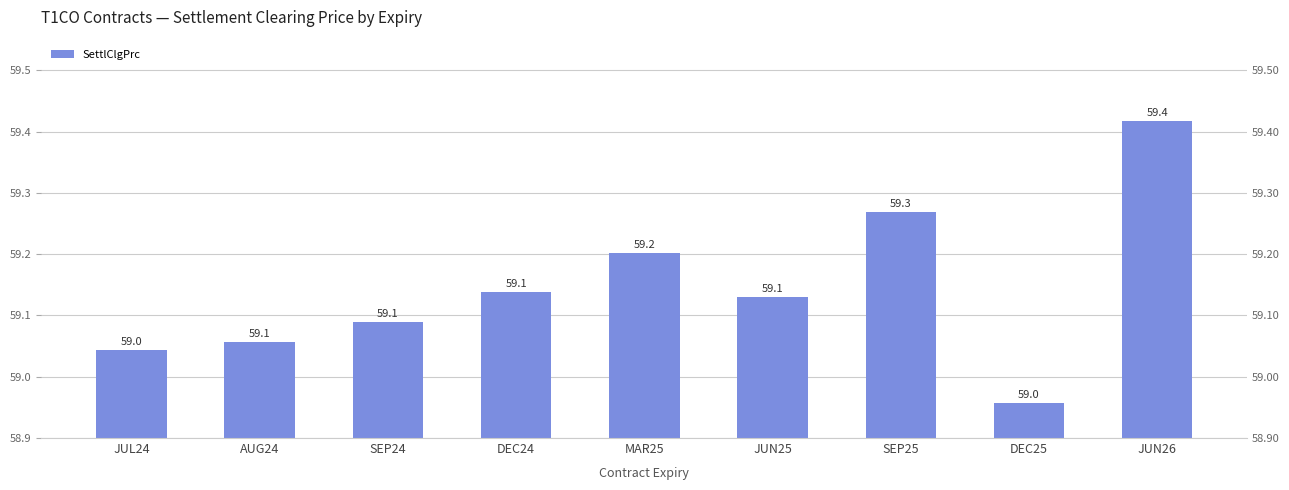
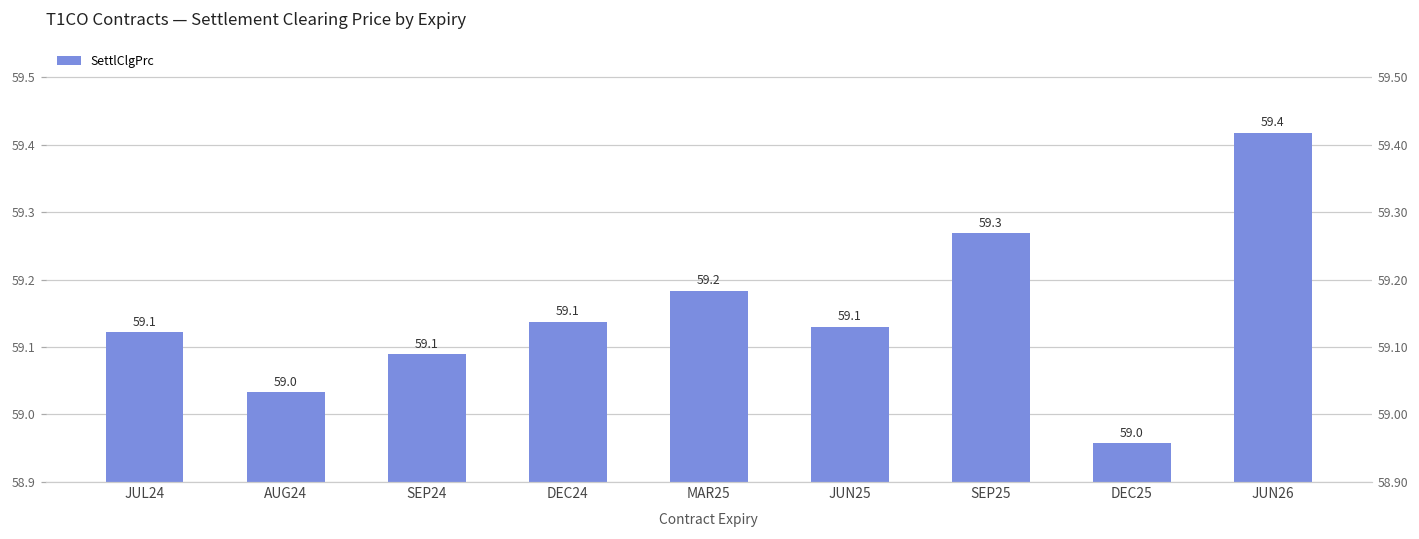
JUL24: 59.0 -> 59.1
AUG24: 59.1 -> 59.0
MAR25: 59.20 -> 59.18
